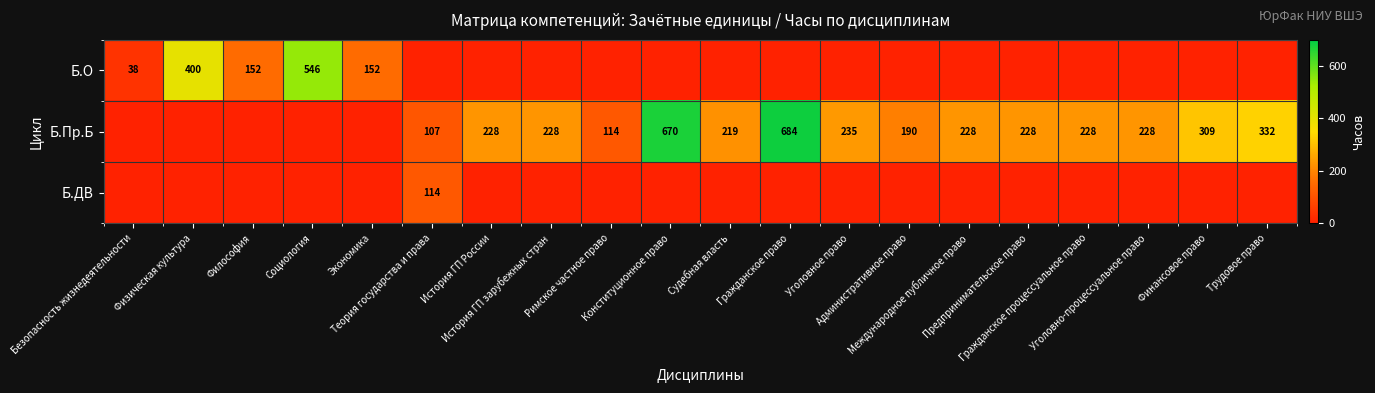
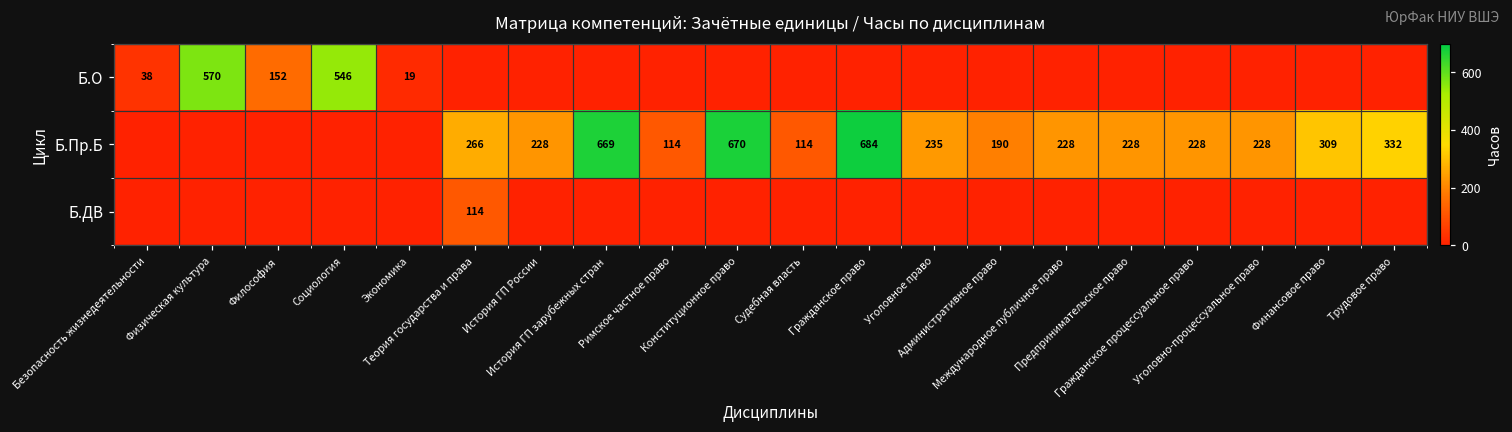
Б.О, Физическая культура: 400 -> 570
Б.О, Экономика: 152 -> 19
Б.Пр.Б, Теория государства и права: 107 -> 266
Б.Пр.Б, История ГП зарубежных стран: 228 -> 669
Б.Пр.Б, Судебная власть: 219 -> 114
